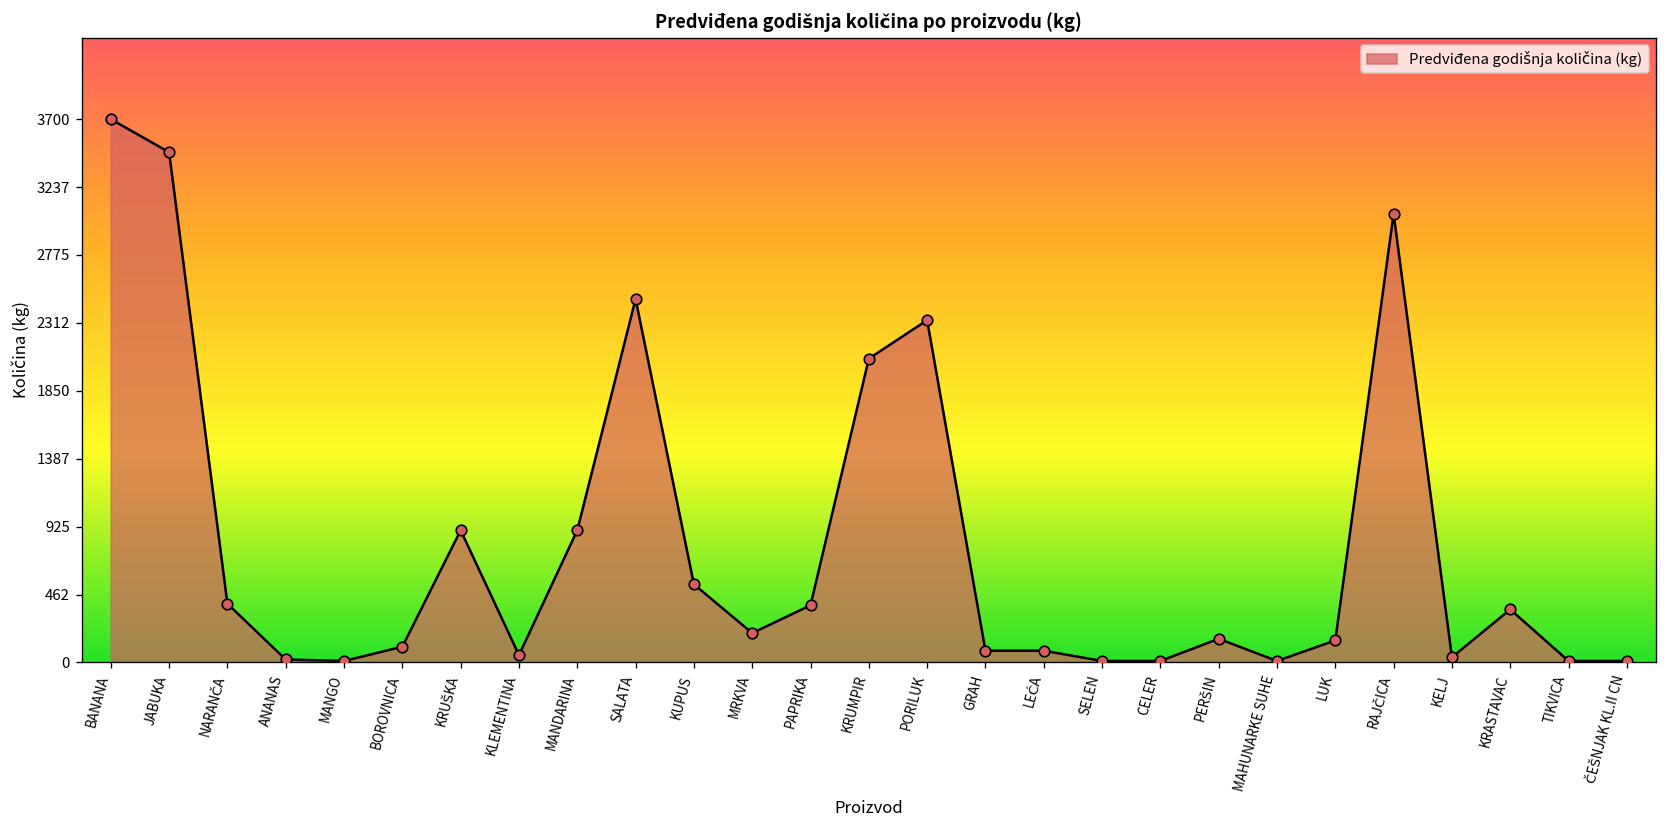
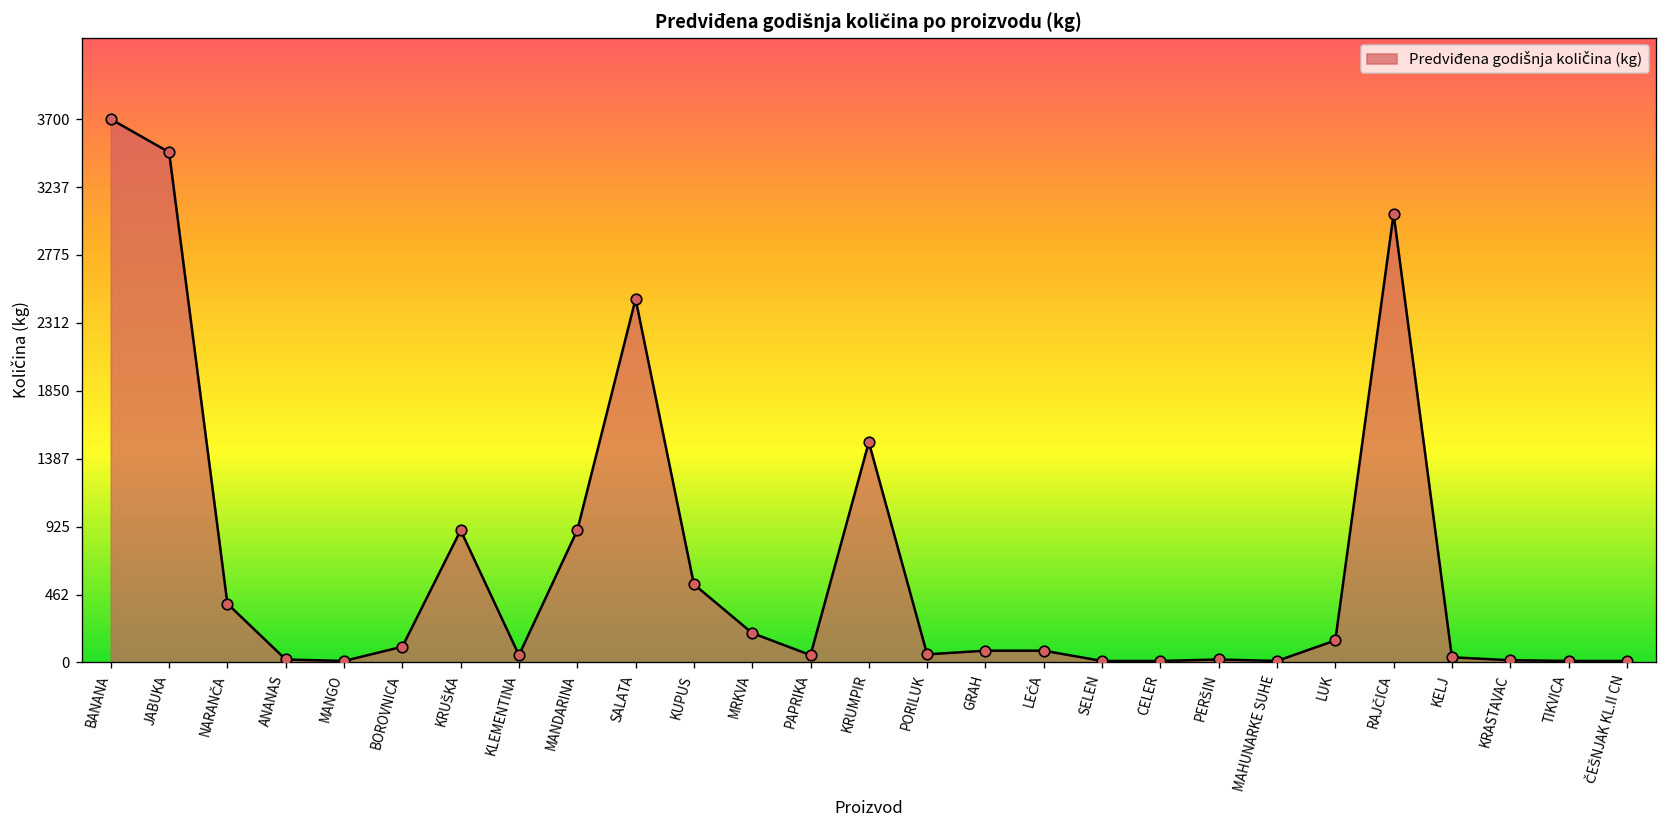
PAPRIKA: 390 -> 50
KRUMPIR: 2070 -> 1500
PORILUK: 2330 -> 60
PERŠIN: 160 -> 20
KRASTAVAC: 360 -> 20
